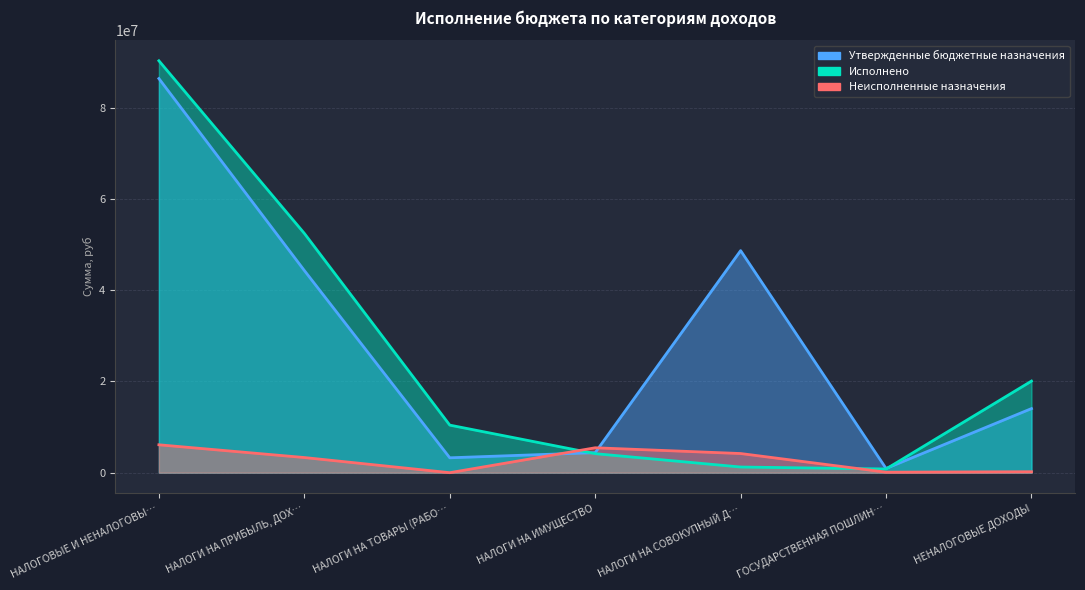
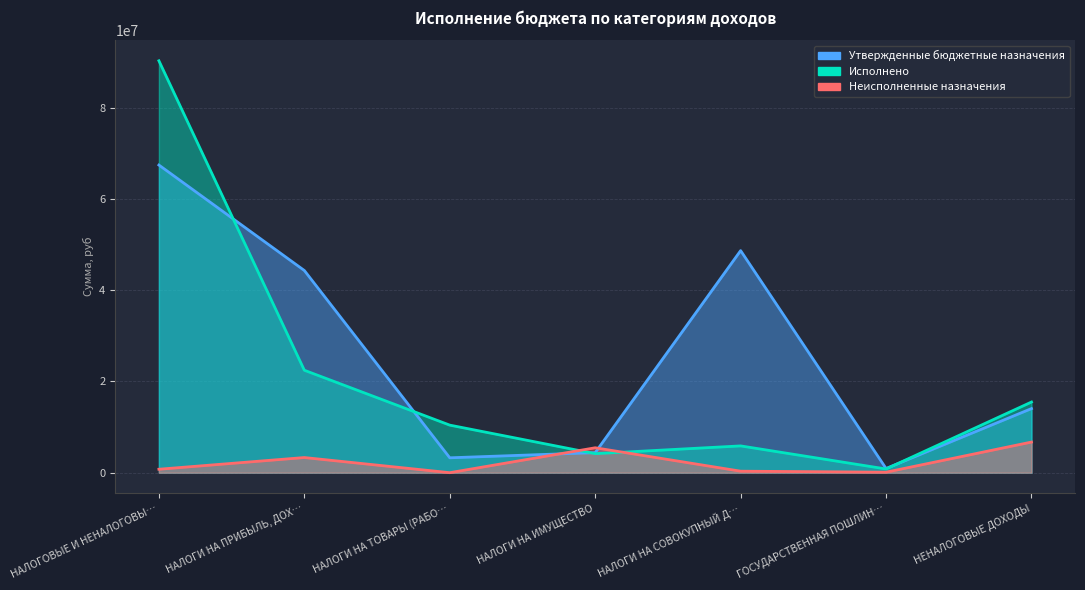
Утвержденные бюджетные назначения, НАЛОГОВЫЕ И НЕНАЛОГОВЫ…: 86000000 -> 67000000
Неисполненные назначения, НАЛОГОВЫЕ И НЕНАЛОГОВЫ…: 6000000 -> 1000000
Исполнено, НАЛОГИ НА ПРИБЫЛЬ, ДОХ…: 52000000 -> 22000000
Исполнено, НАЛОГИ НА СОВОКУПНЫЙ Д…: 1000000 -> 6000000
Неисполненные назначения, НАЛОГИ НА СОВОКУПНЫЙ Д…: 4000000 -> 0
Исполнено, НЕНАЛОГОВЫЕ ДОХОДЫ: 20000000 -> 15000000
Неисполненные назначения, НЕНАЛОГОВЫЕ ДОХОДЫ: 0 -> 7000000
